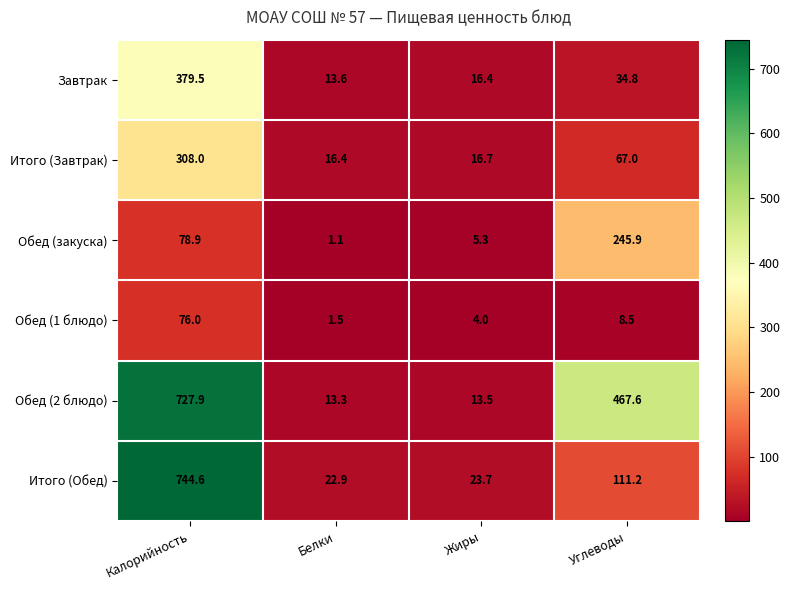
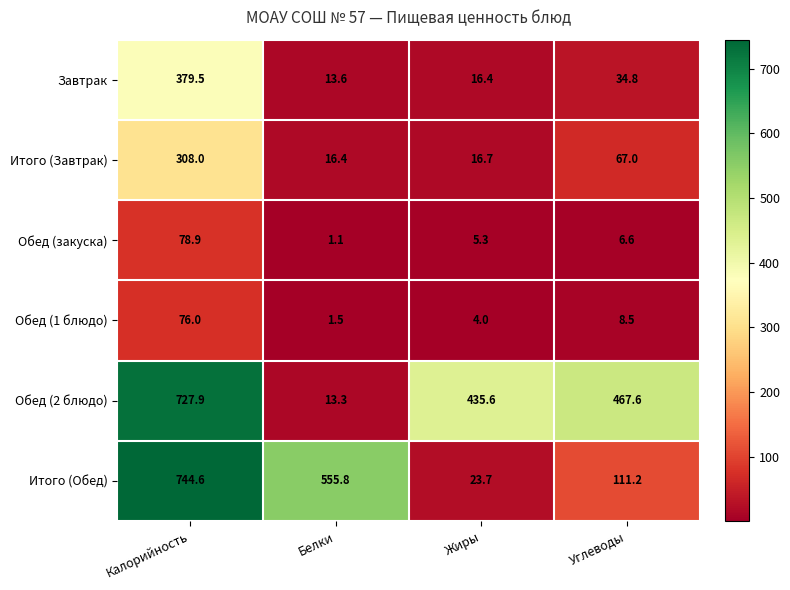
Обед (закуска), Углеводы: 245.9 -> 6.6
Обед (2 блюдо), Жиры: 13.5 -> 435.6
Итого (Обед), Белки: 22.9 -> 555.8
